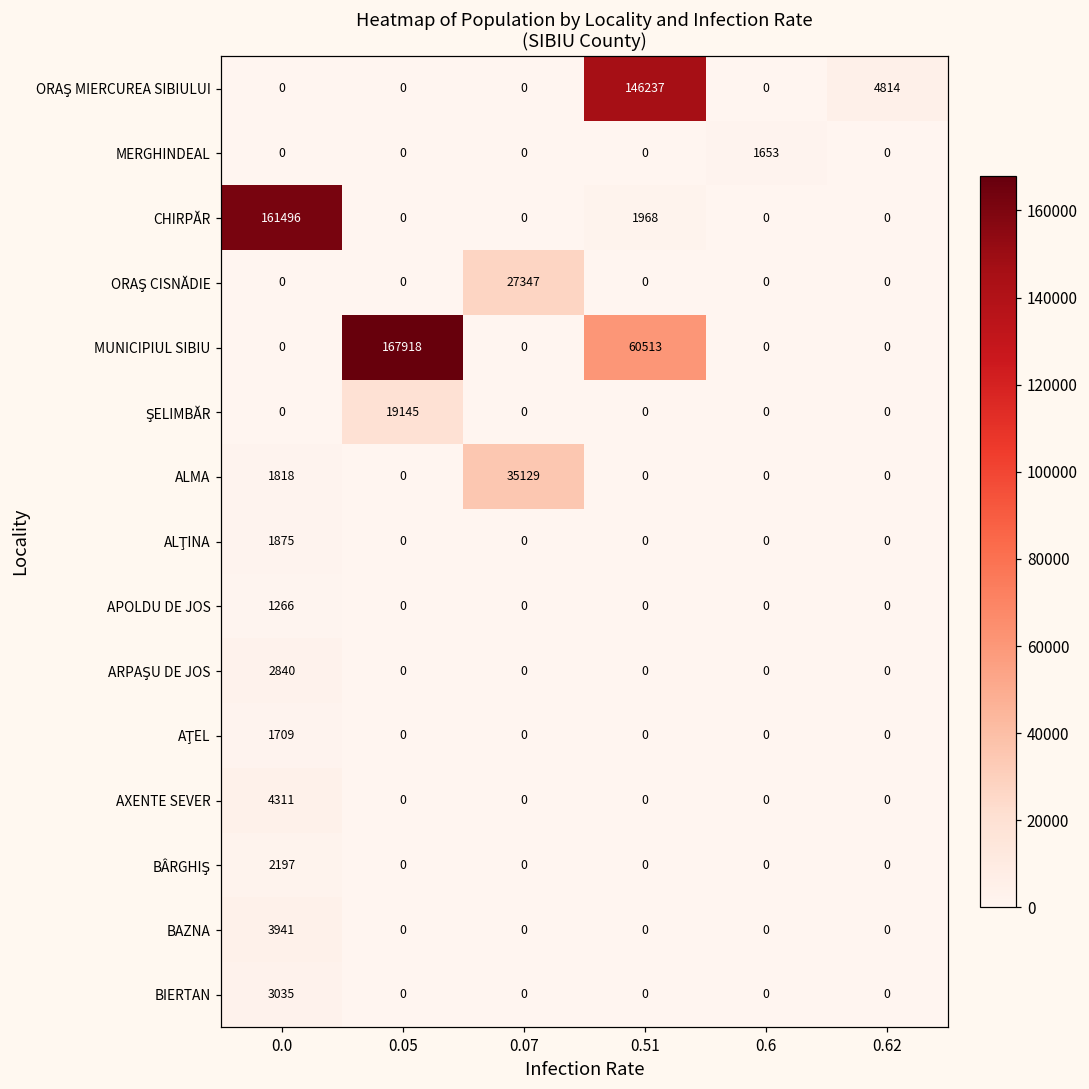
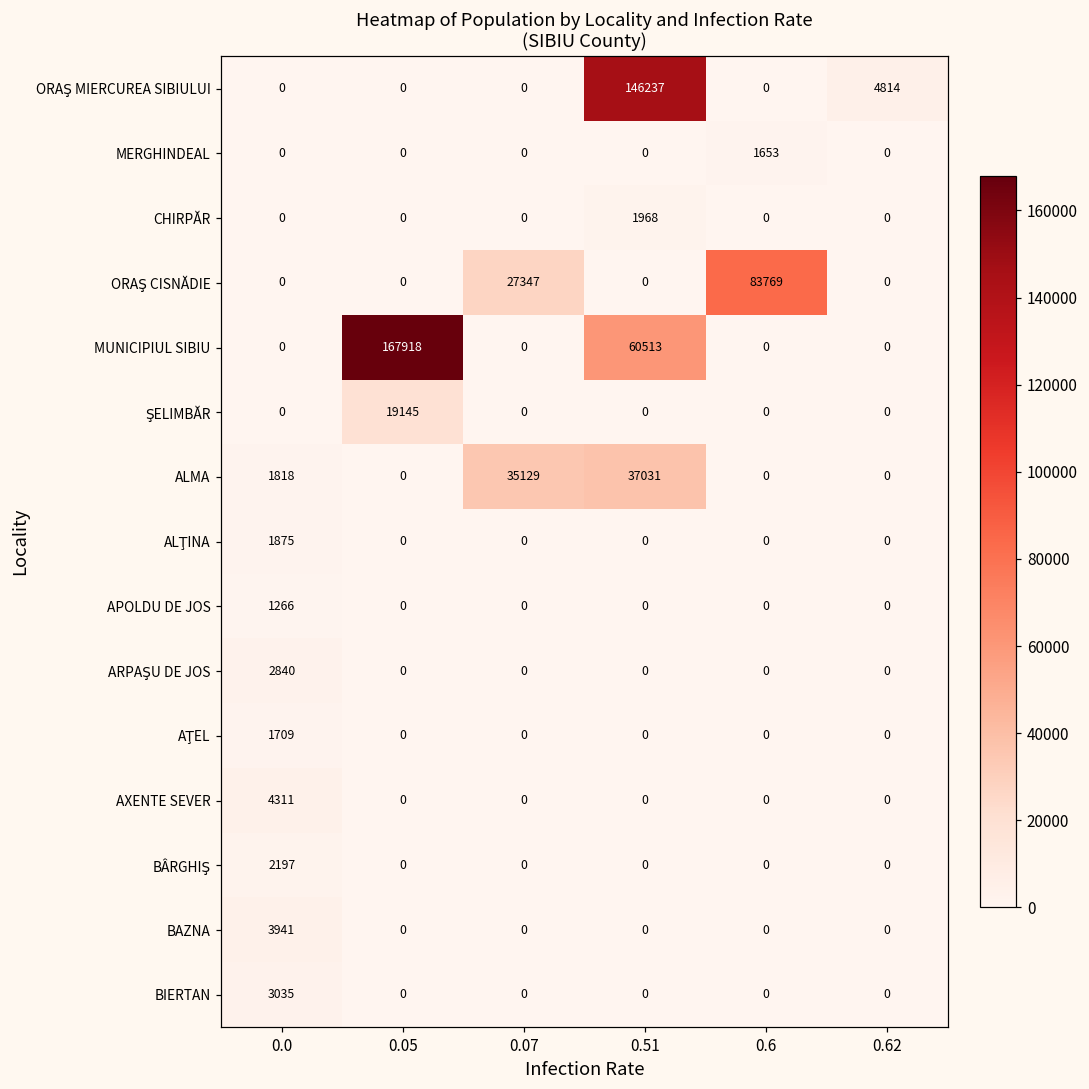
CHIRPĂR, 0.0: 161496 -> 0
ORAŞ CISNĂDIE, 0.6: 0 -> 83769
ALMA, 0.51: 0 -> 37031
